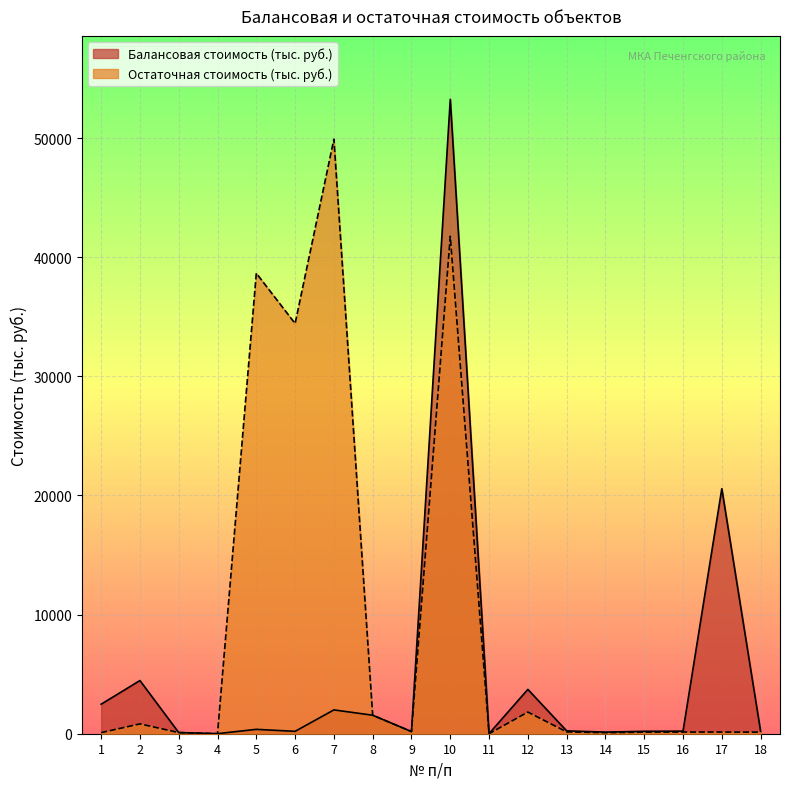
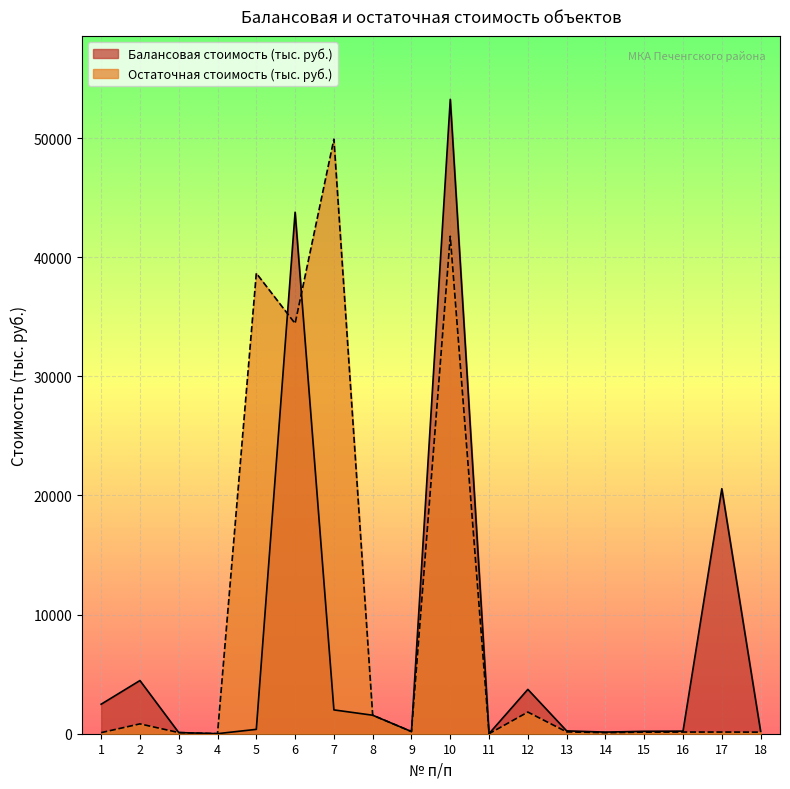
Балансовая стоимость (тыс. руб.), 6: 200 -> 43800
